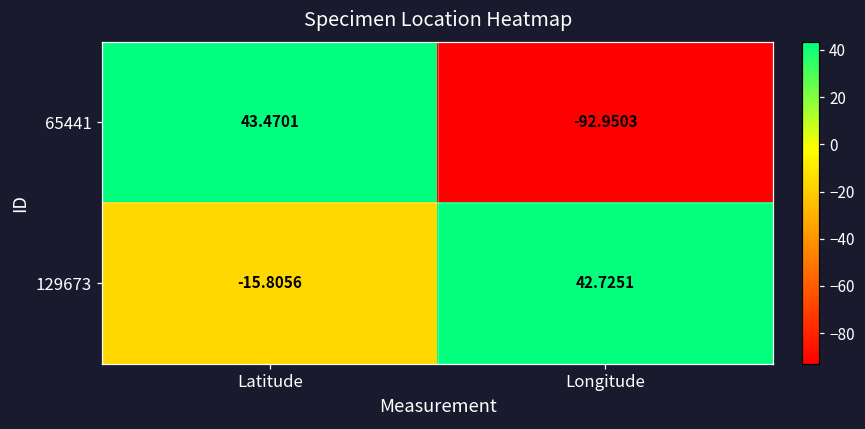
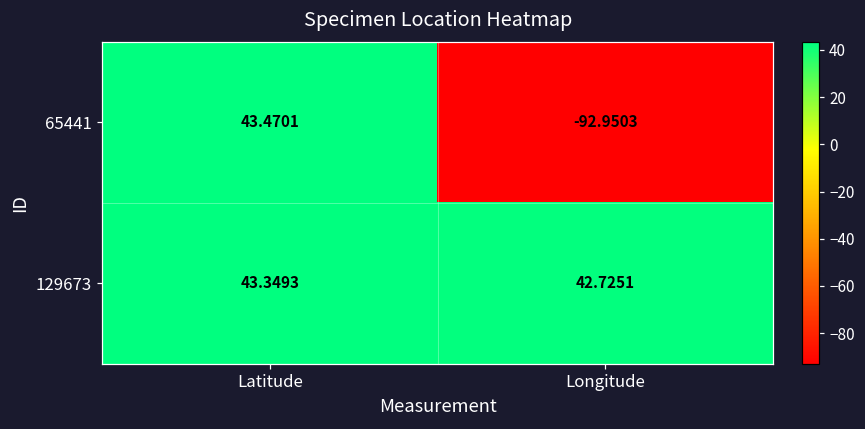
129673, Latitude: -15.8056 -> 43.3493
